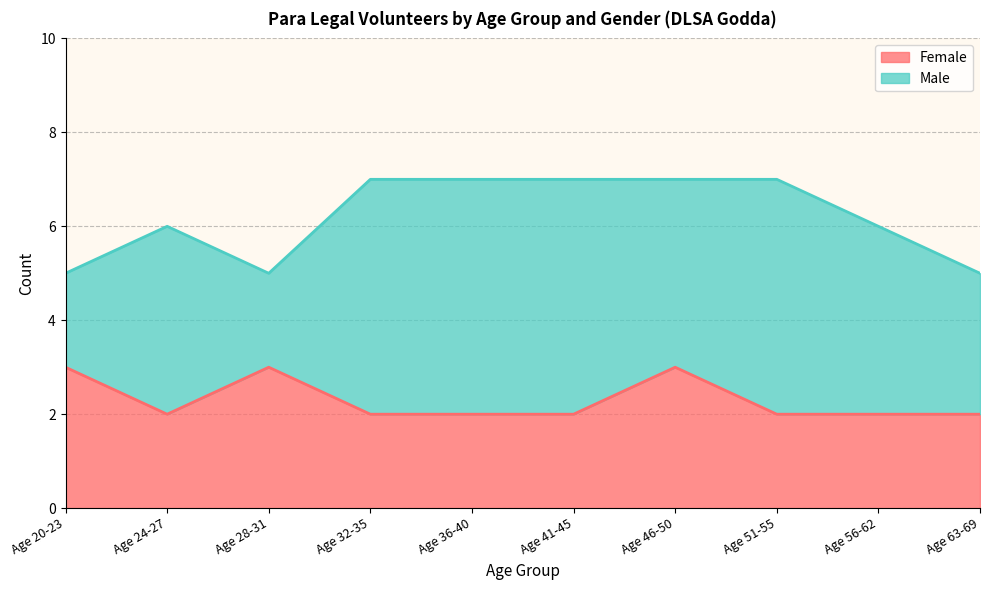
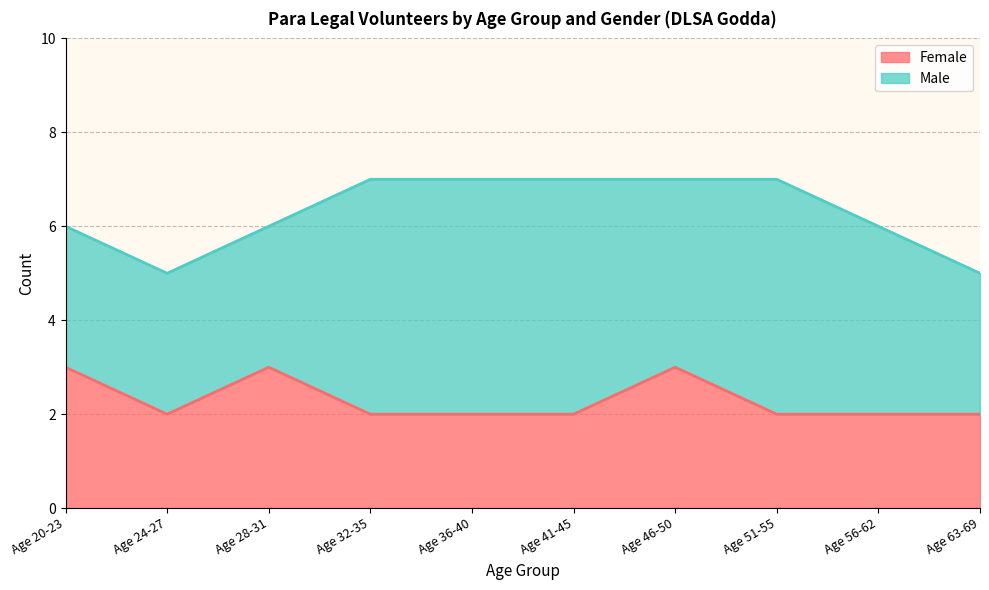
Male, Age 20-23: 2 -> 3
Male, Age 24-27: 4 -> 3
Male, Age 28-31: 2 -> 3
